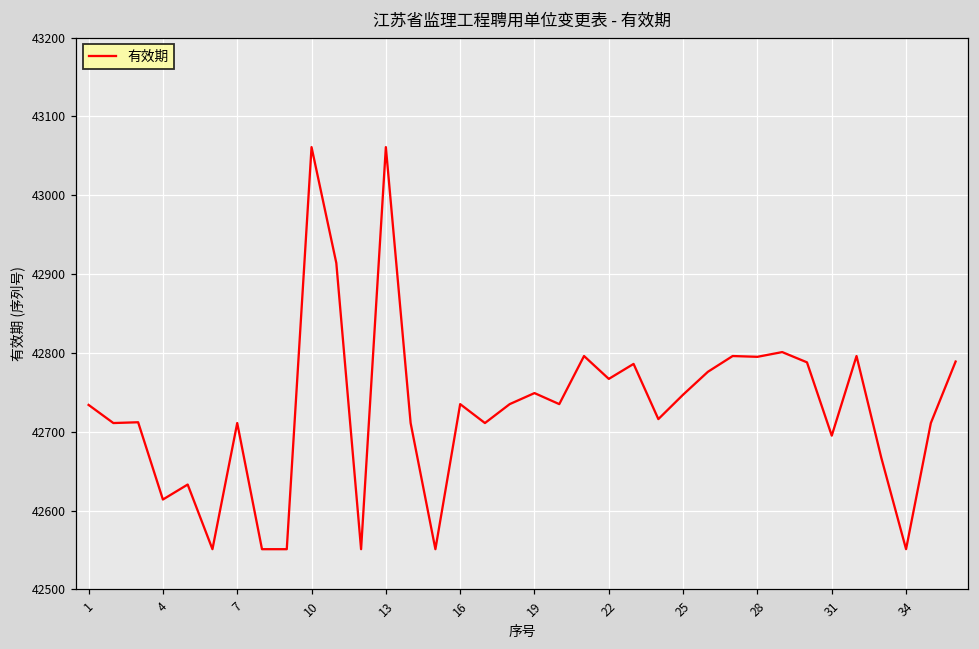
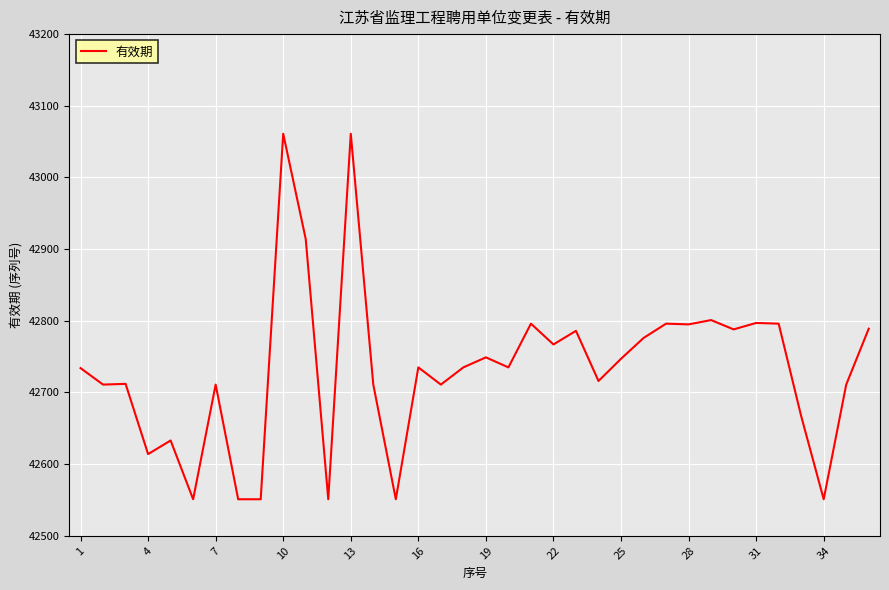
31: 42700 -> 42800
